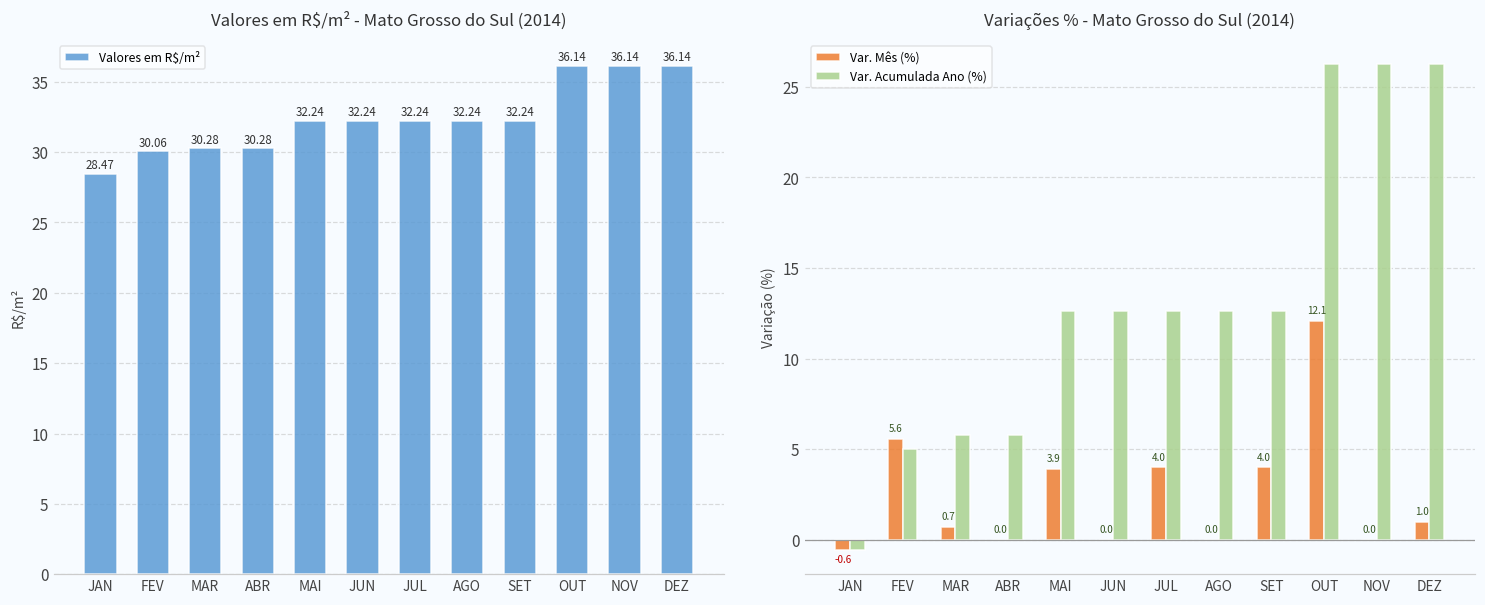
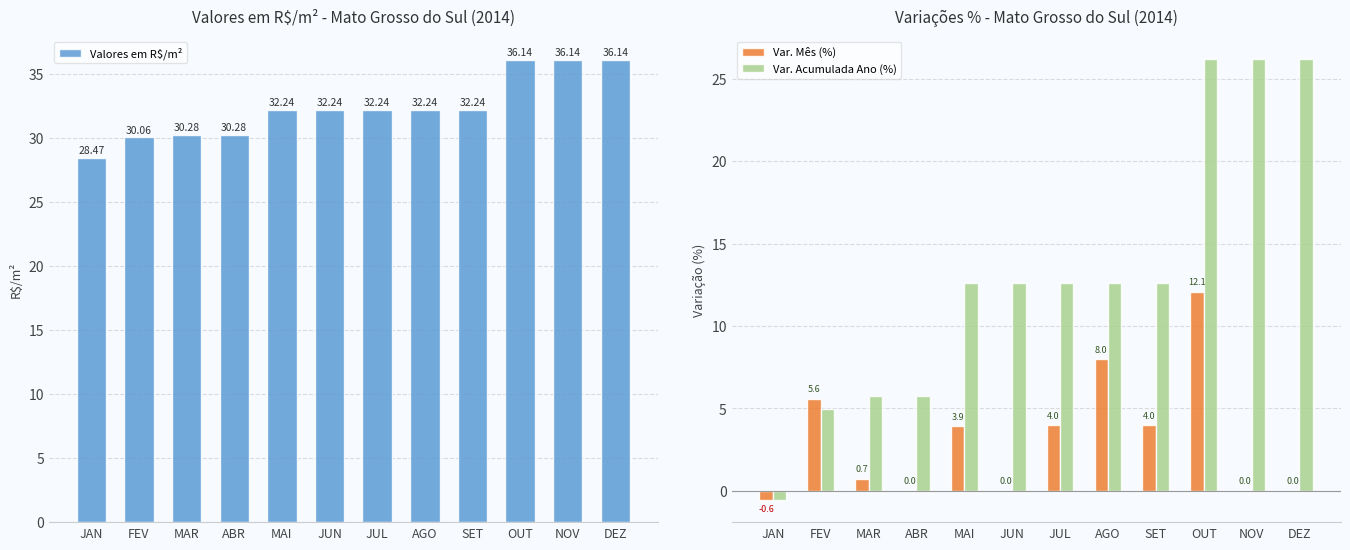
Variações % - Mato Grosso do Sul (2014), Var. Mês (%), AGO: 0.0 -> 8.0
Variações % - Mato Grosso do Sul (2014), Var. Mês (%), DEZ: 1.0 -> 0.0
